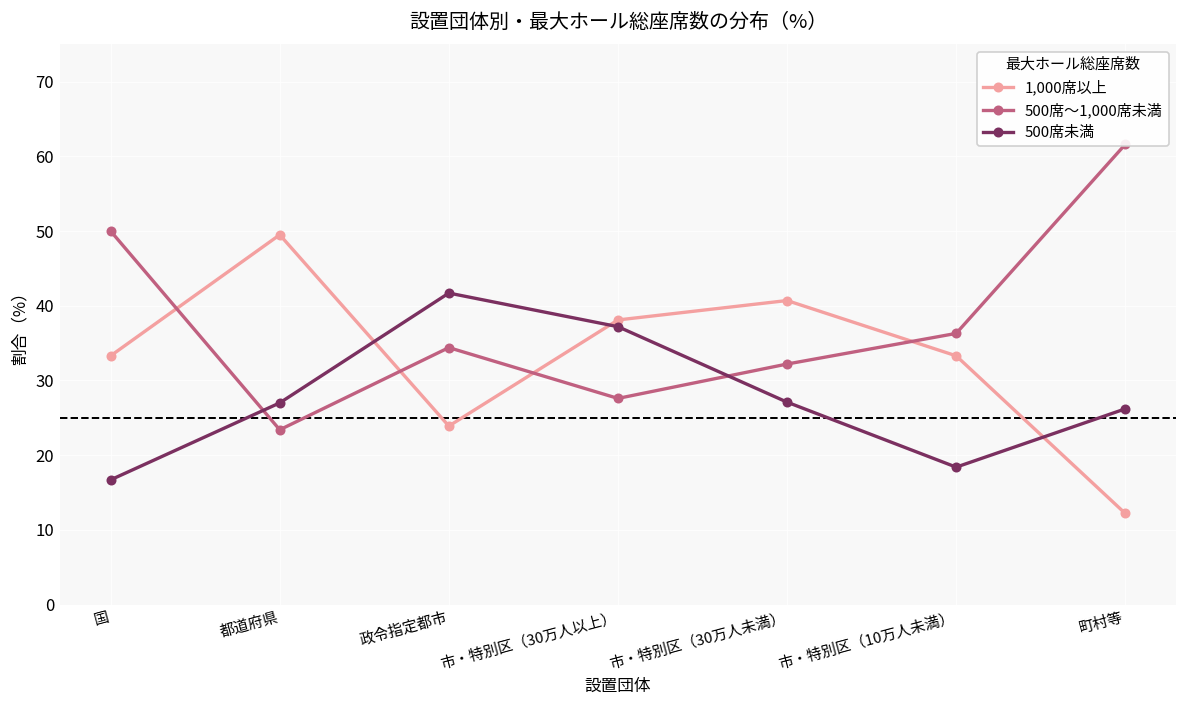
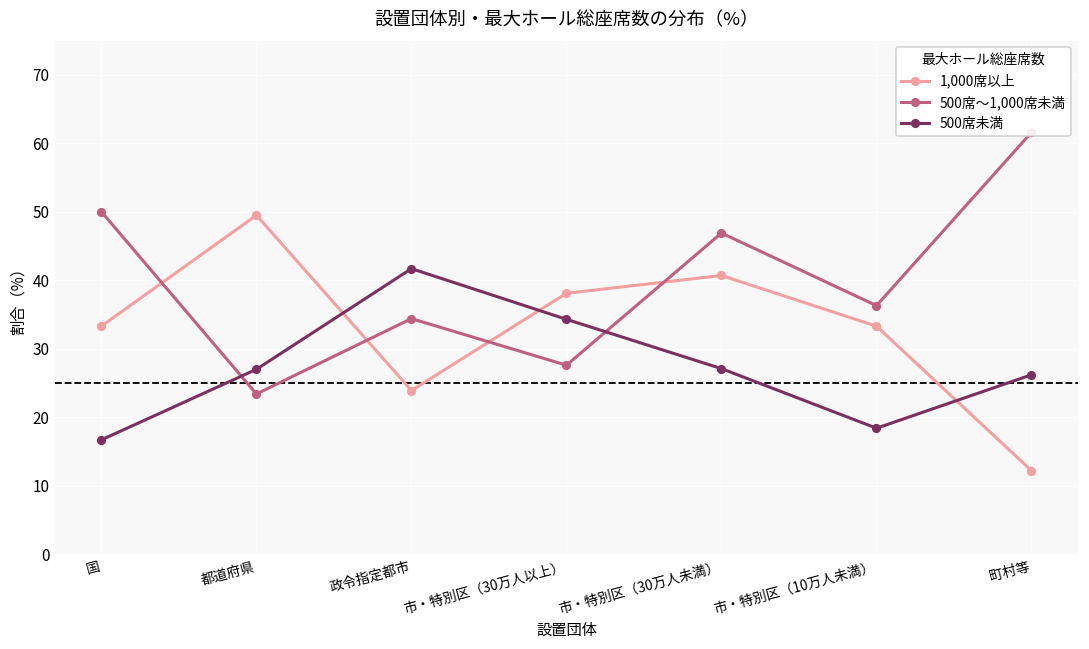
500席未満, 市・特別区（30万人以上）: 37 -> 34
500席～1,000席未満, 市・特別区（30万人未満）: 32 -> 47
